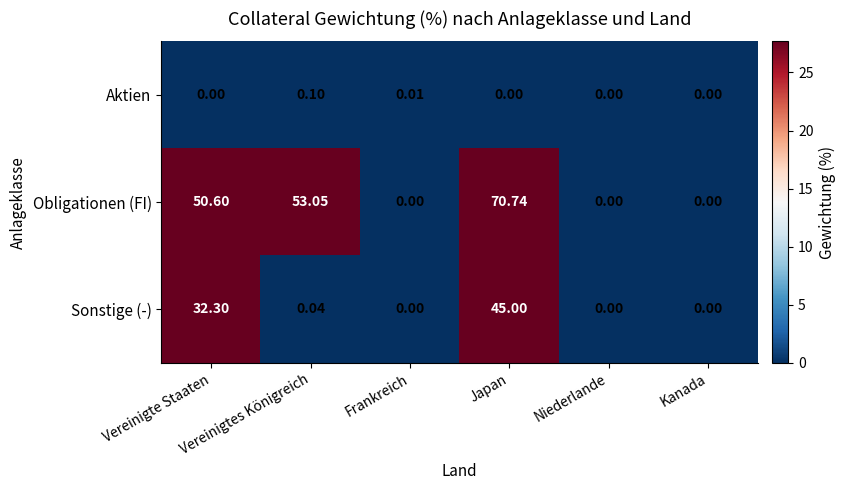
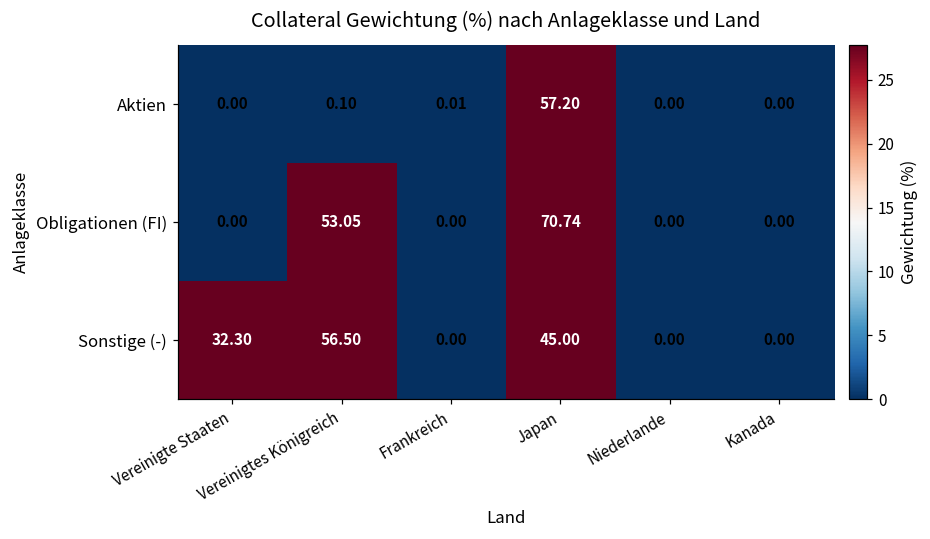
Aktien, Japan: 0.00 -> 57.20
Obligationen (FI), Vereinigte Staaten: 50.60 -> 0.00
Sonstige (-), Vereinigtes Königreich: 0.04 -> 56.50
